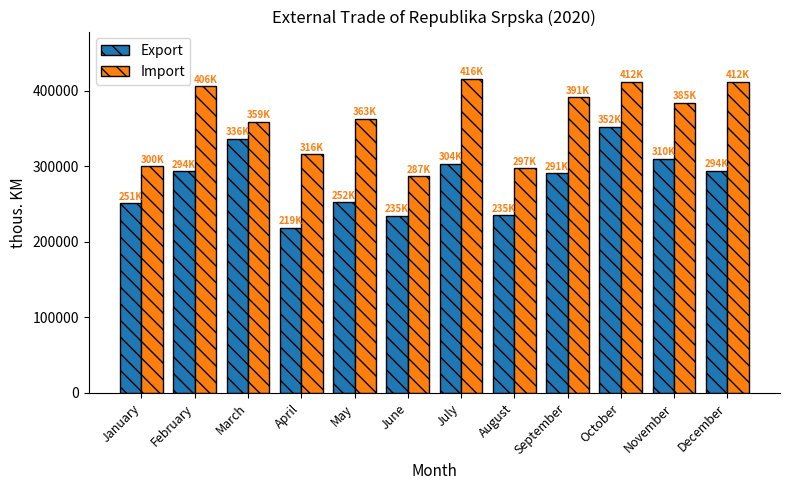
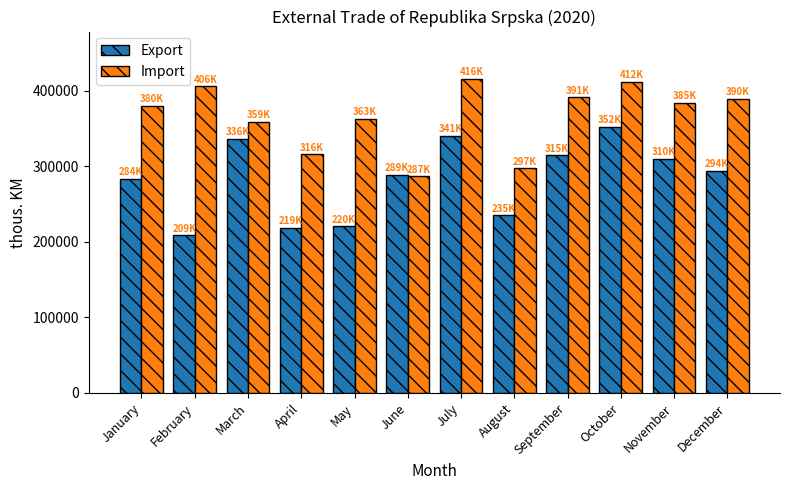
Export, January: 251K -> 284K
Import, January: 300K -> 380K
Export, February: 294K -> 209K
Export, May: 252K -> 220K
Export, June: 235K -> 289K
Export, July: 304K -> 341K
Export, September: 291K -> 315K
Import, December: 412K -> 390K
